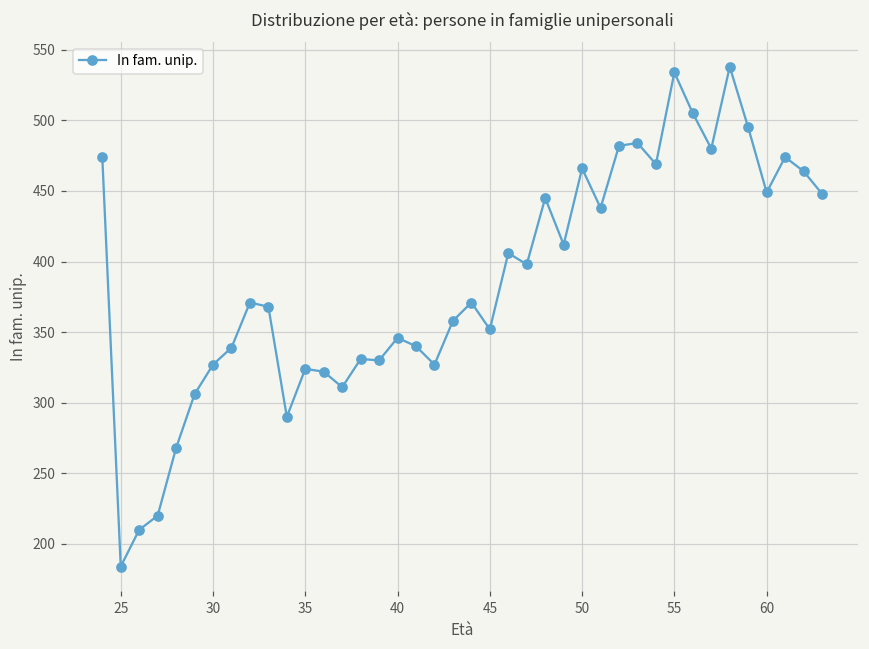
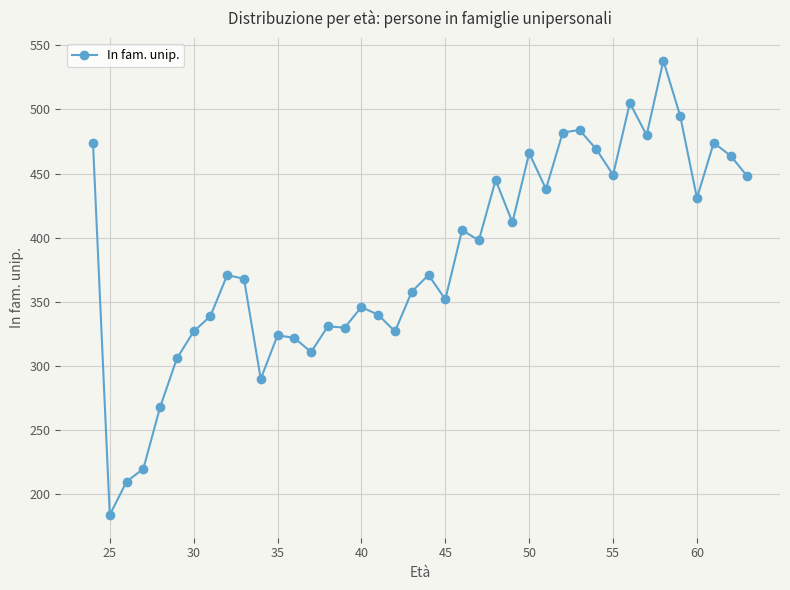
55: 534 -> 449
60: 449 -> 431
